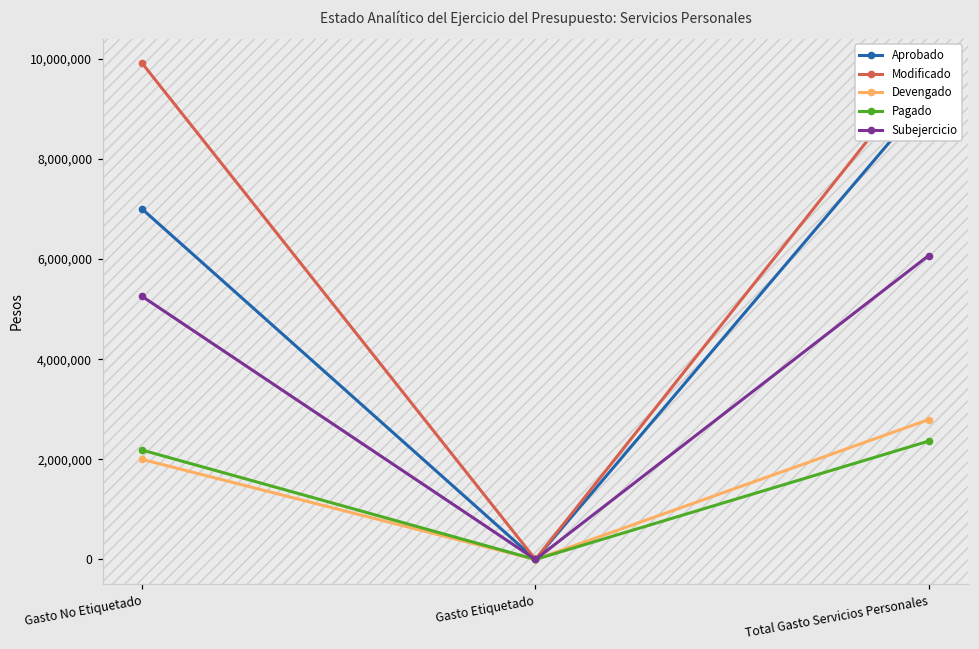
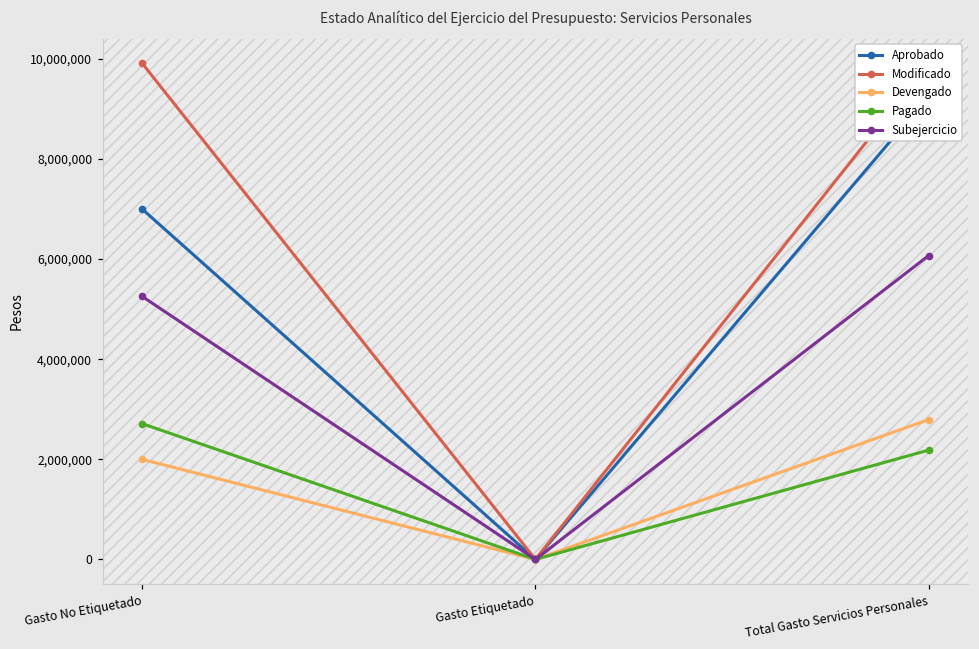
Pagado, Gasto No Etiquetado: 2,200,000 -> 2,700,000
Pagado, Total Gasto Servicios Personales: 2,400,000 -> 2,200,000
